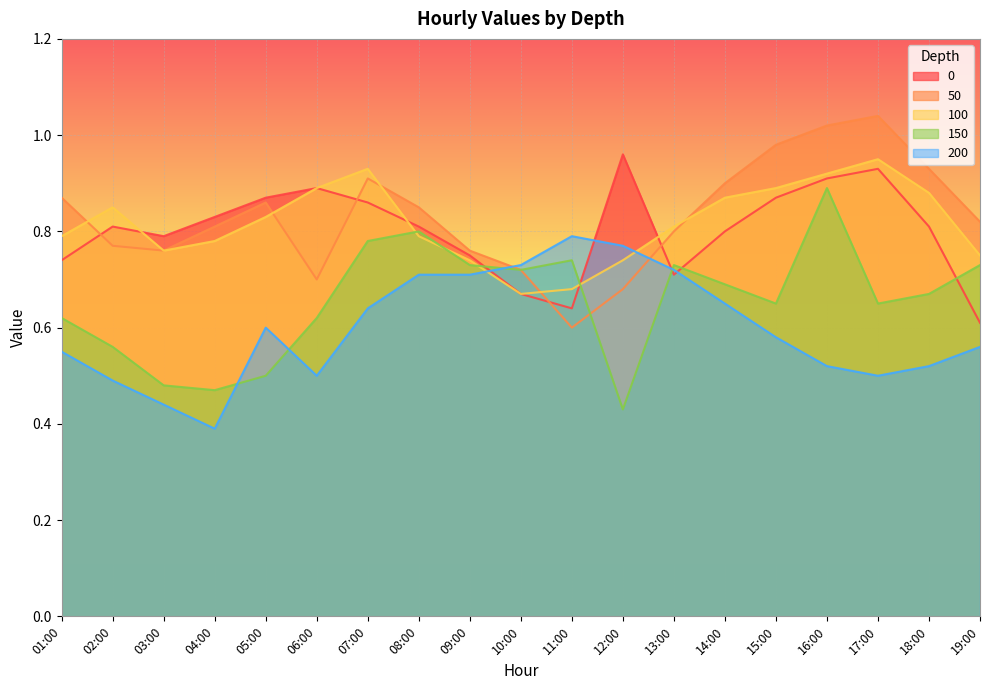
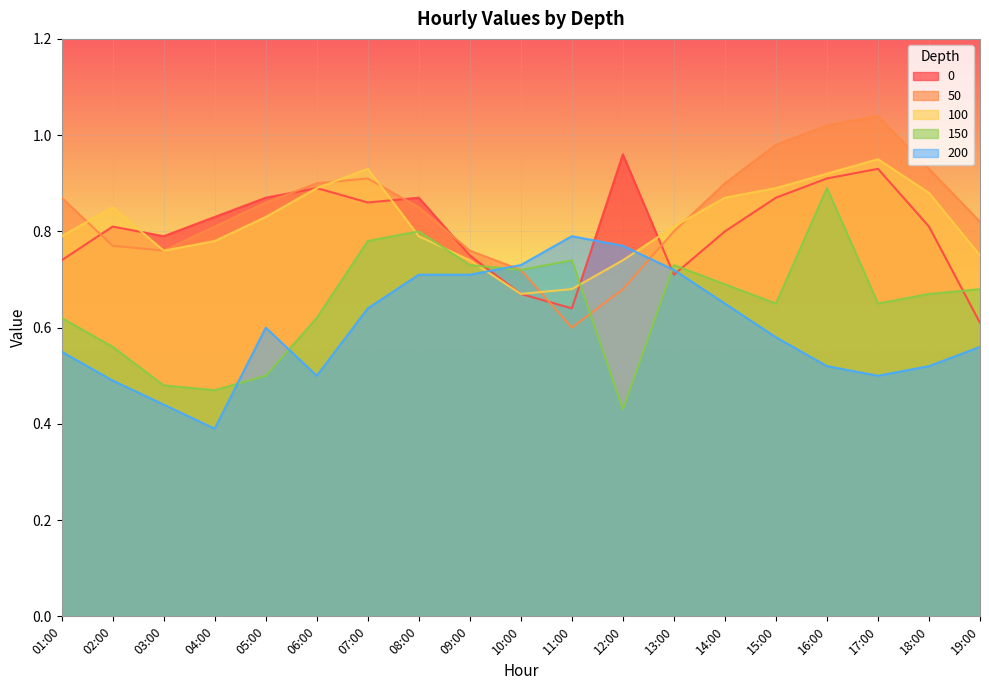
50, 06:00: 0.7 -> 0.9
0, 08:00: 0.81 -> 0.87
150, 19:00: 0.73 -> 0.68
